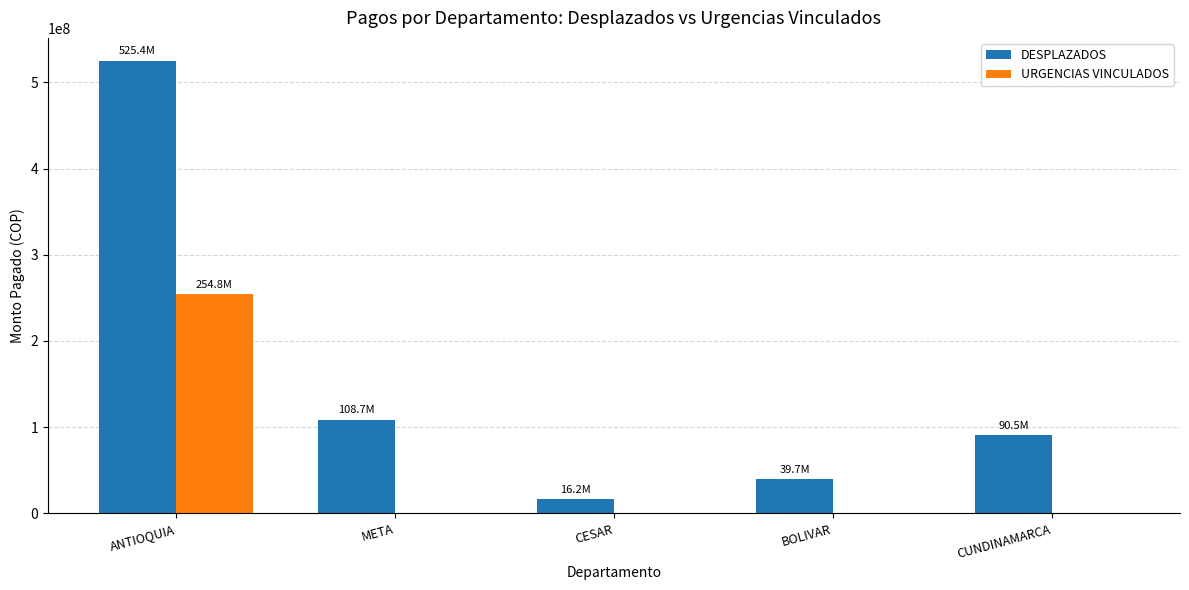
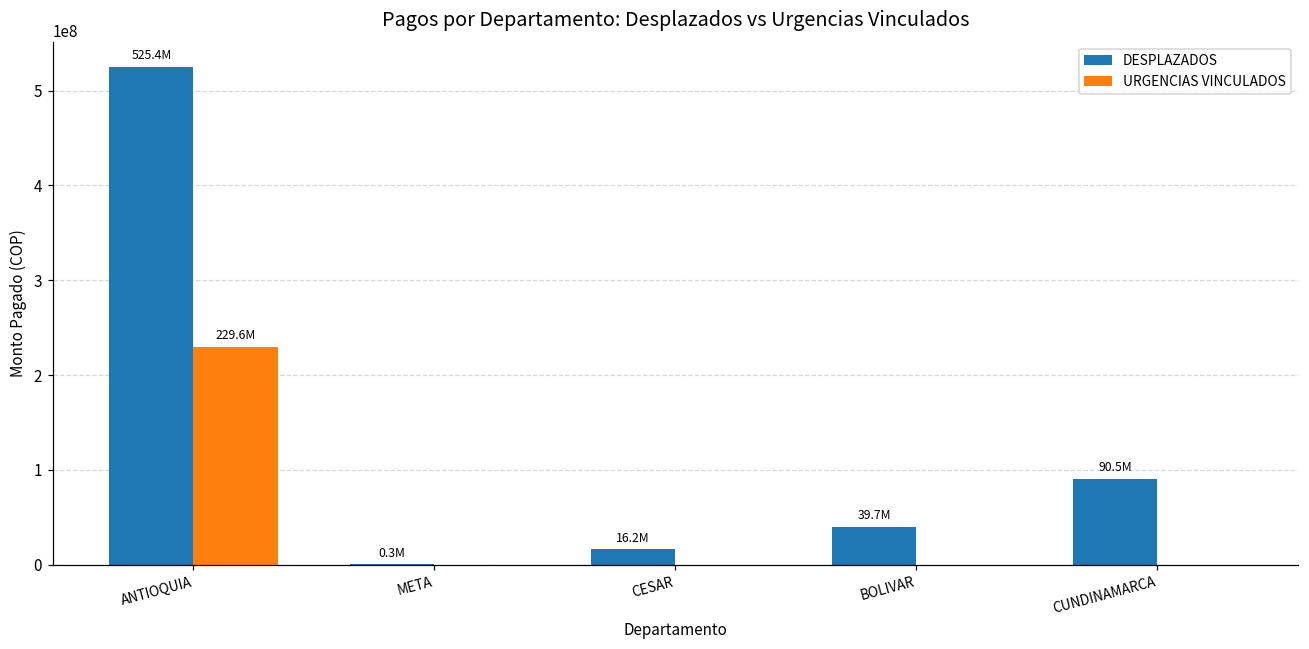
URGENCIAS VINCULADOS, ANTIOQUIA: 254.8M -> 229.6M
DESPLAZADOS, META: 108.7M -> 0.3M
